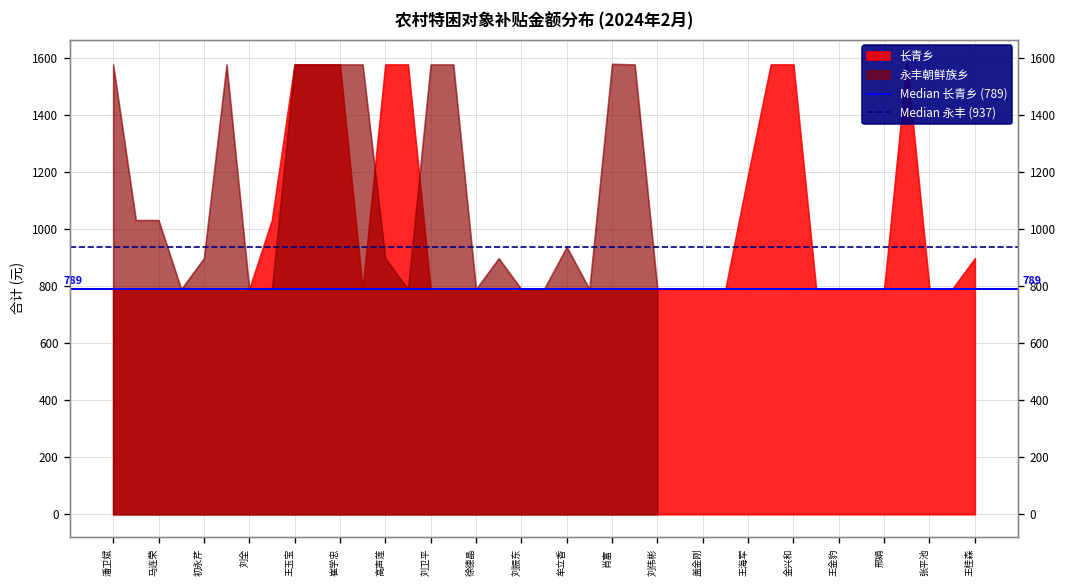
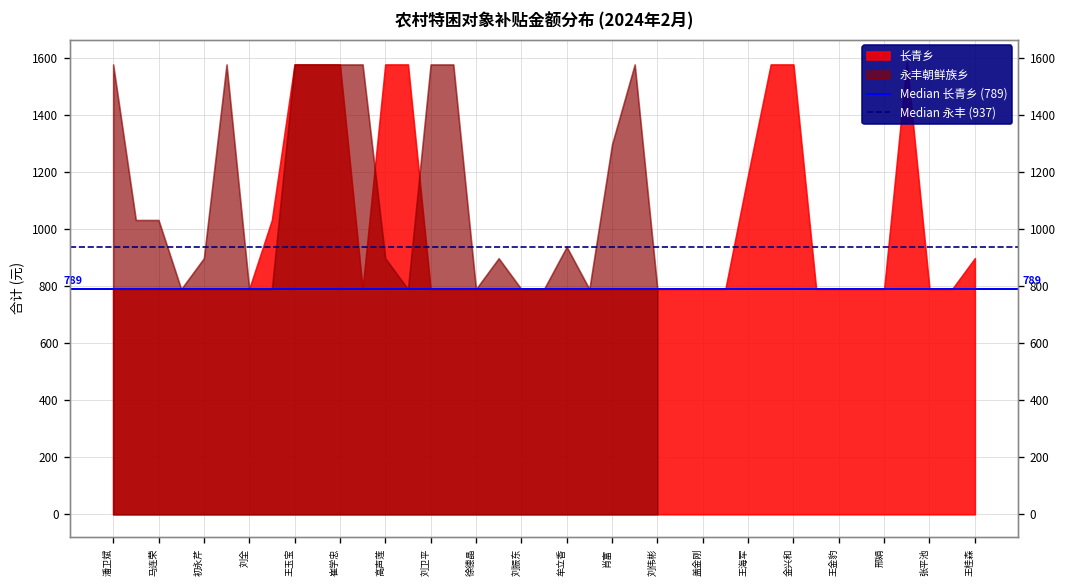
永丰朝鲜族乡, 肖富: 1580 -> 1300
